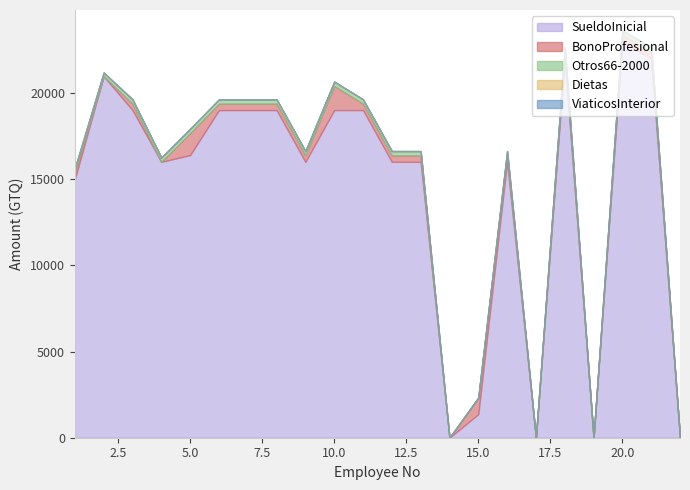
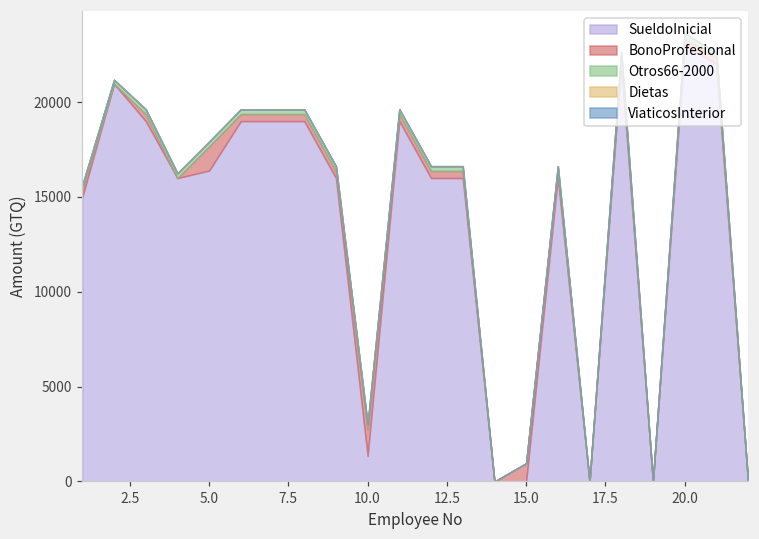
SueldoInicial, 10.0: 19000 -> 1400
SueldoInicial, 15.0: 1400 -> 0
